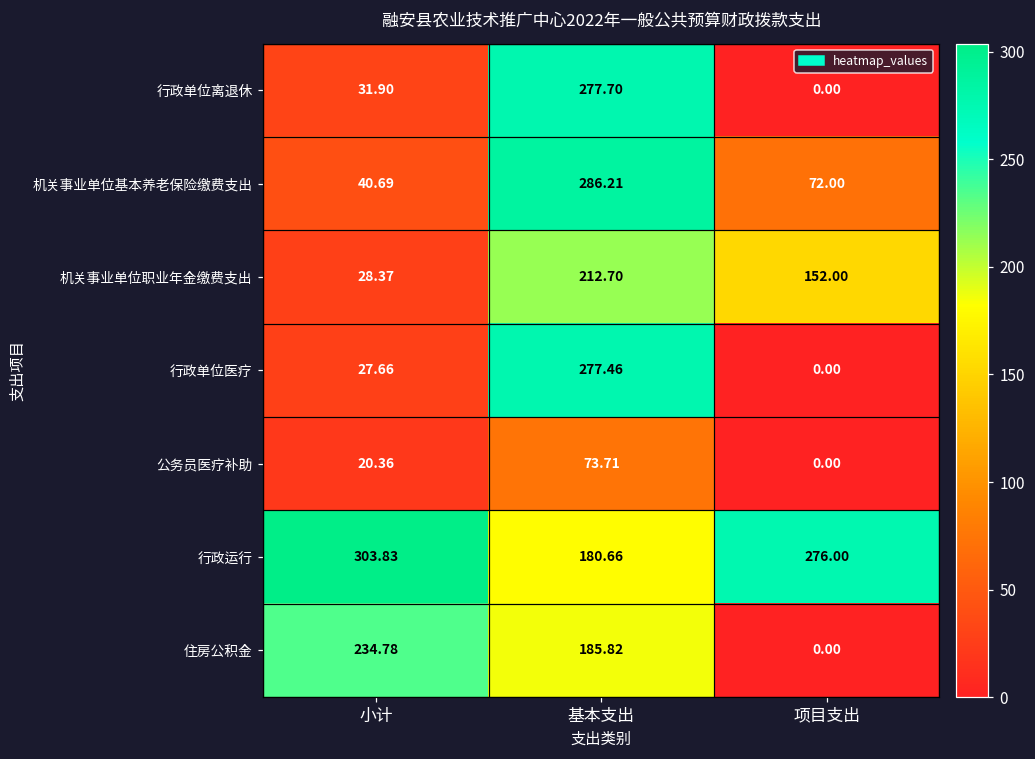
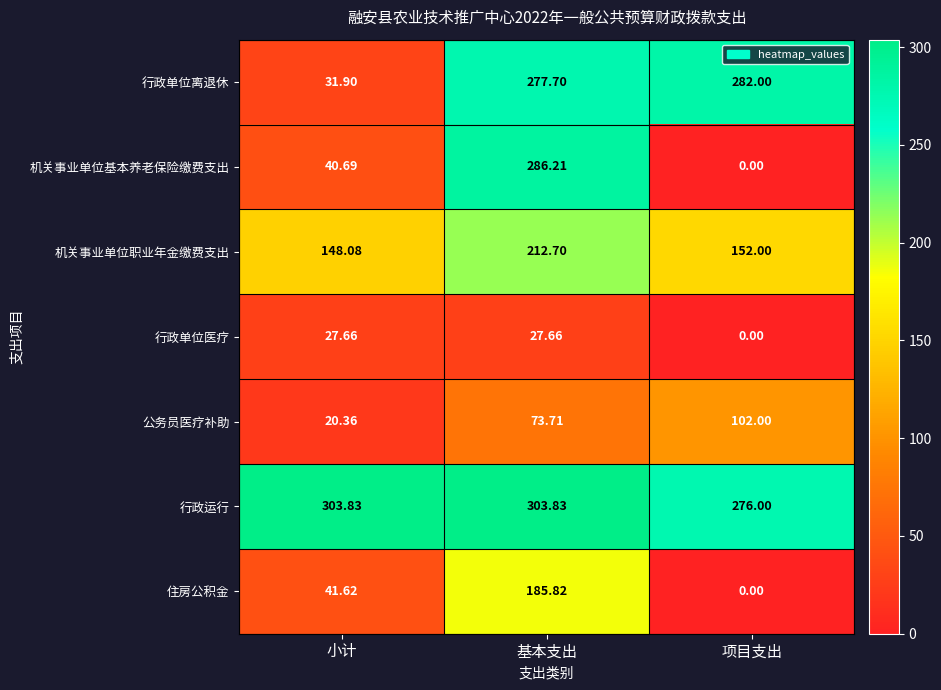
行政单位离退休, 项目支出: 0.00 -> 282.00
机关事业单位基本养老保险缴费支出, 项目支出: 72.00 -> 0.00
机关事业单位职业年金缴费支出, 小计: 28.37 -> 148.08
行政单位医疗, 基本支出: 277.46 -> 27.66
公务员医疗补助, 项目支出: 0.00 -> 102.00
行政运行, 基本支出: 180.66 -> 303.83
住房公积金, 小计: 234.78 -> 41.62
